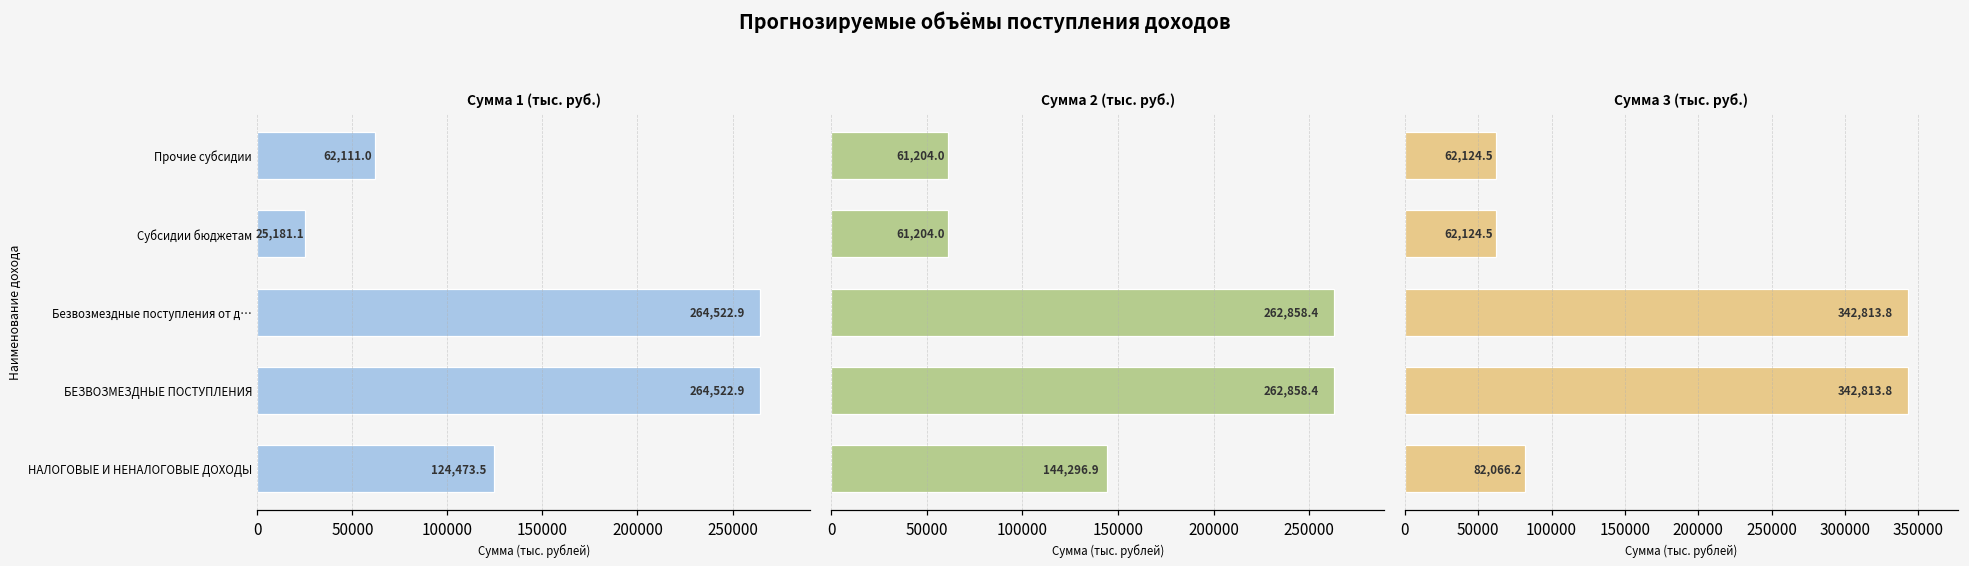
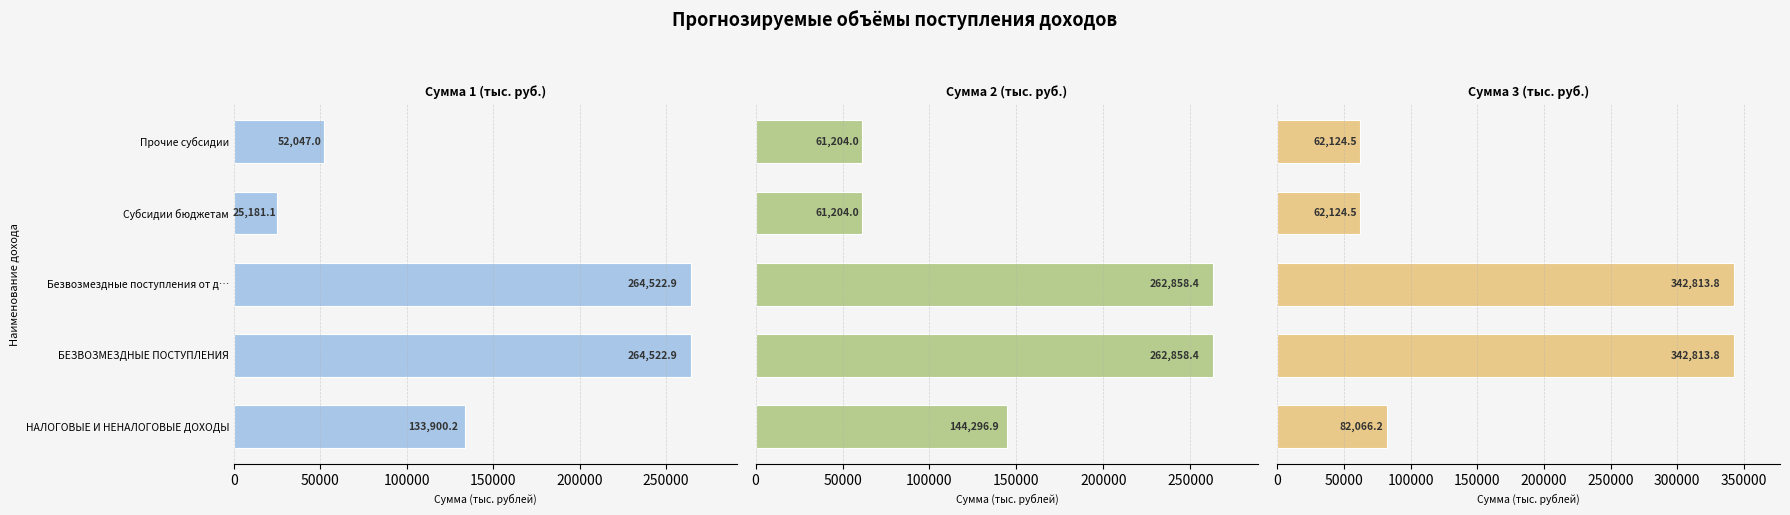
Сумма 1 (тыс. руб.), Прочие субсидии: 62,111.0 -> 52,047.0
Сумма 1 (тыс. руб.), НАЛОГОВЫЕ И НЕНАЛОГОВЫЕ ДОХОДЫ: 124,473.5 -> 133,900.2
